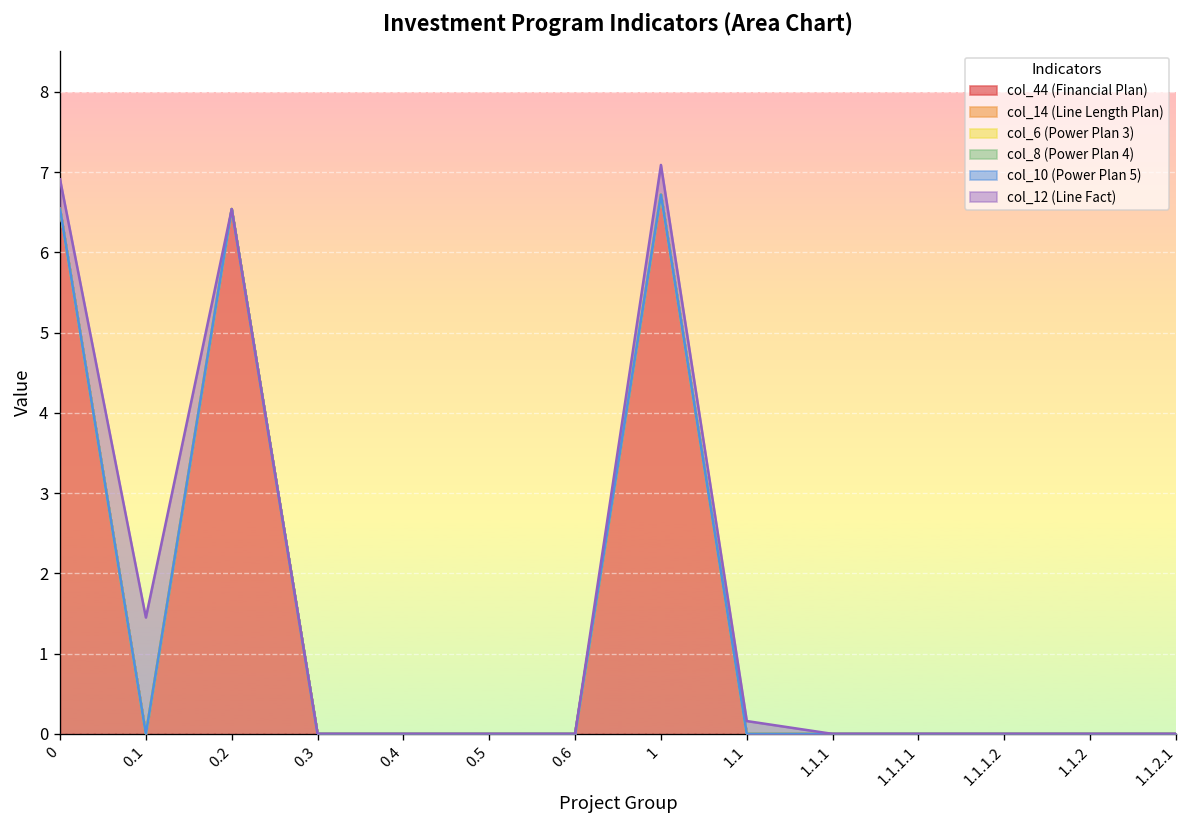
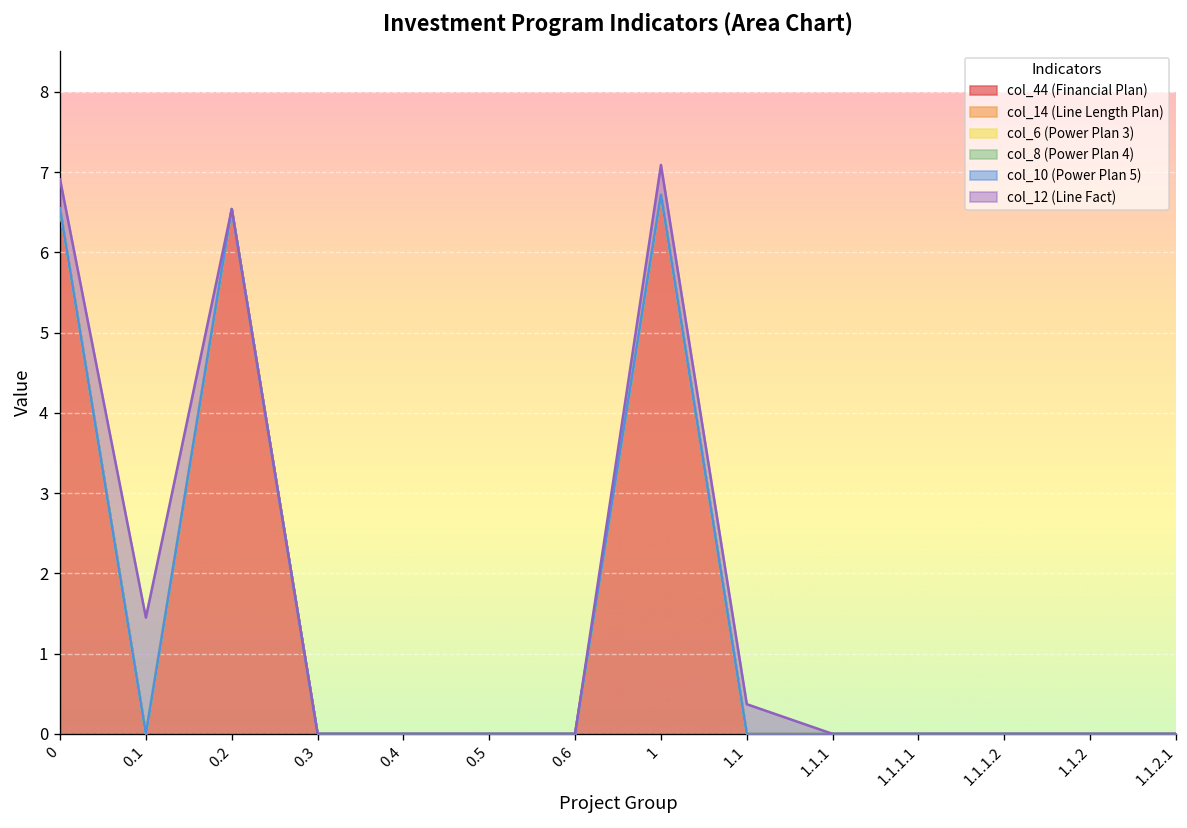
col_12 (Line Fact), 1.1: 0.2 -> 0.4
